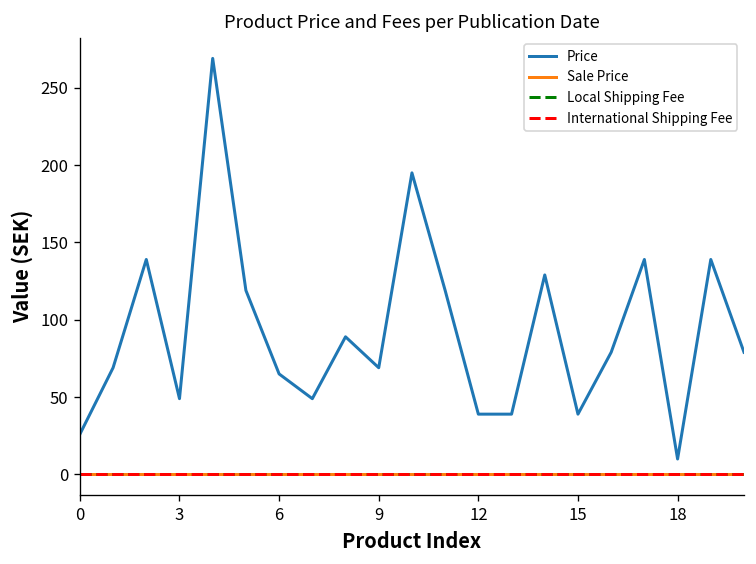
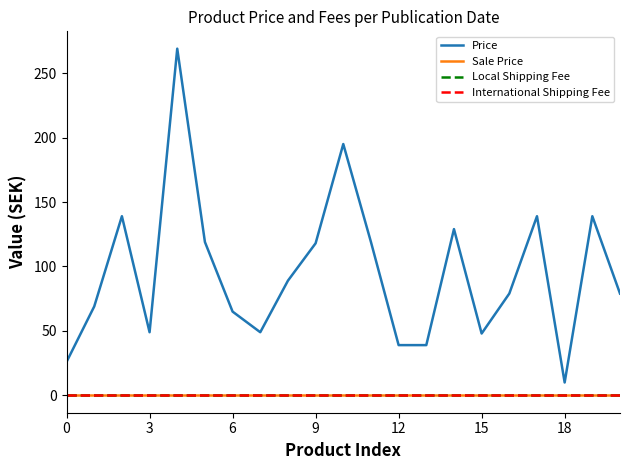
Price, 9: 69 -> 118
Price, 15: 39 -> 48
